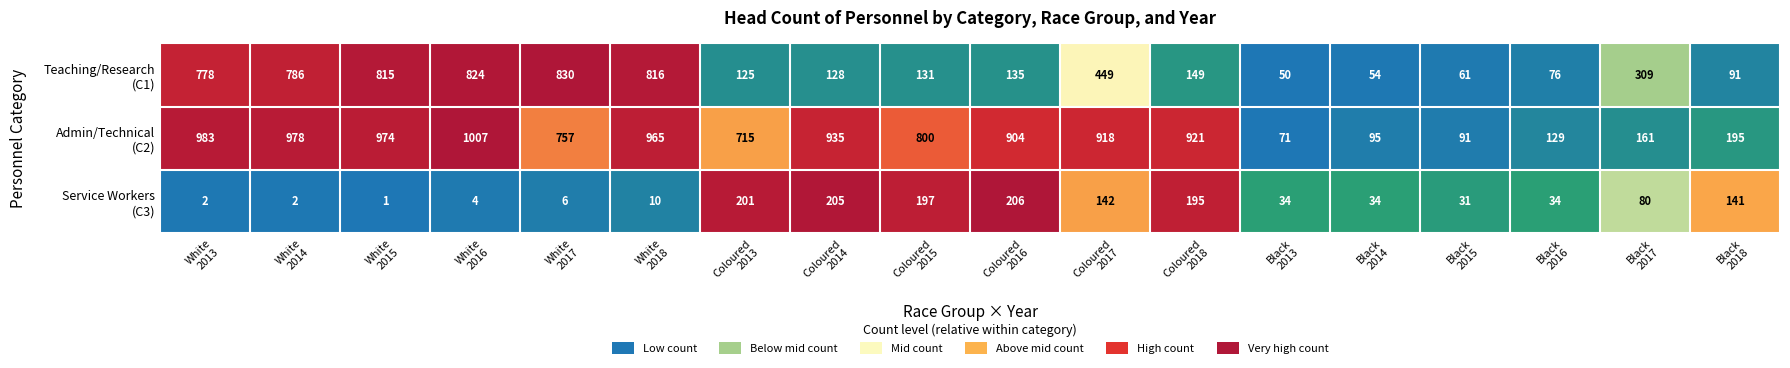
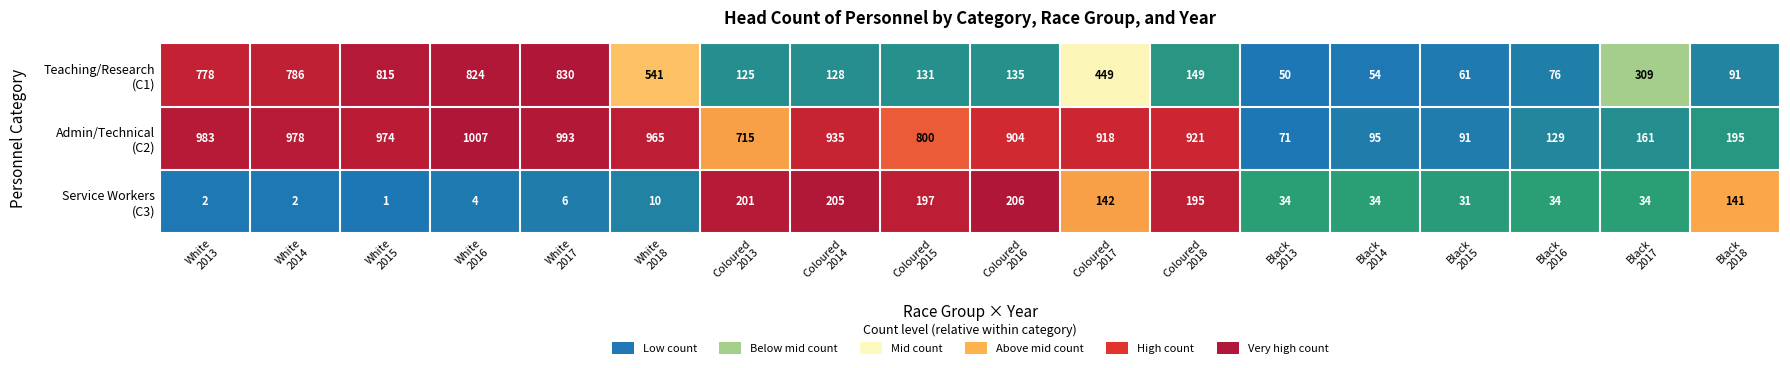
Teaching/Research (C1), White 2018: 816 -> 541
Admin/Technical (C2), White 2017: 757 -> 993
Service Workers (C3), Black 2017: 80 -> 34
